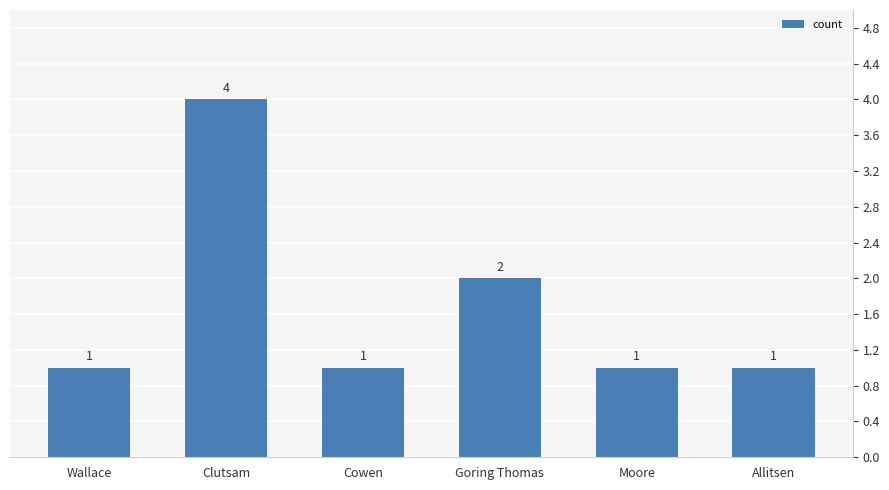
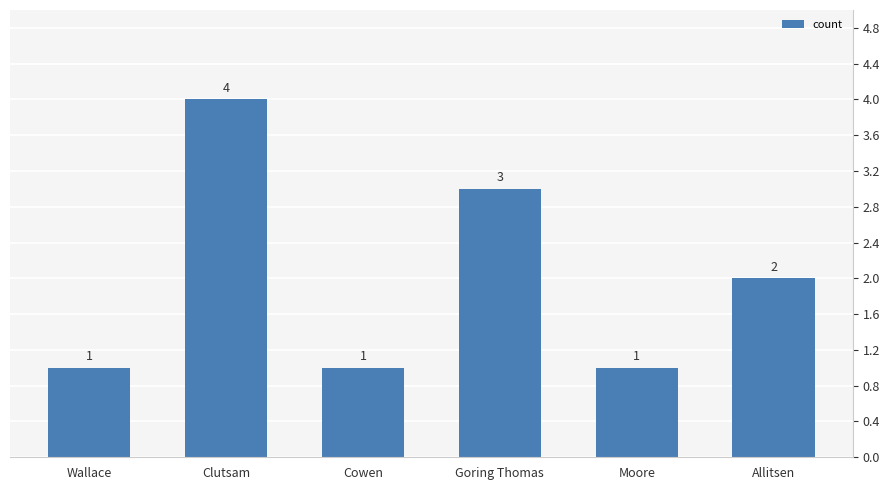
Goring Thomas: 2 -> 3
Allitsen: 1 -> 2
